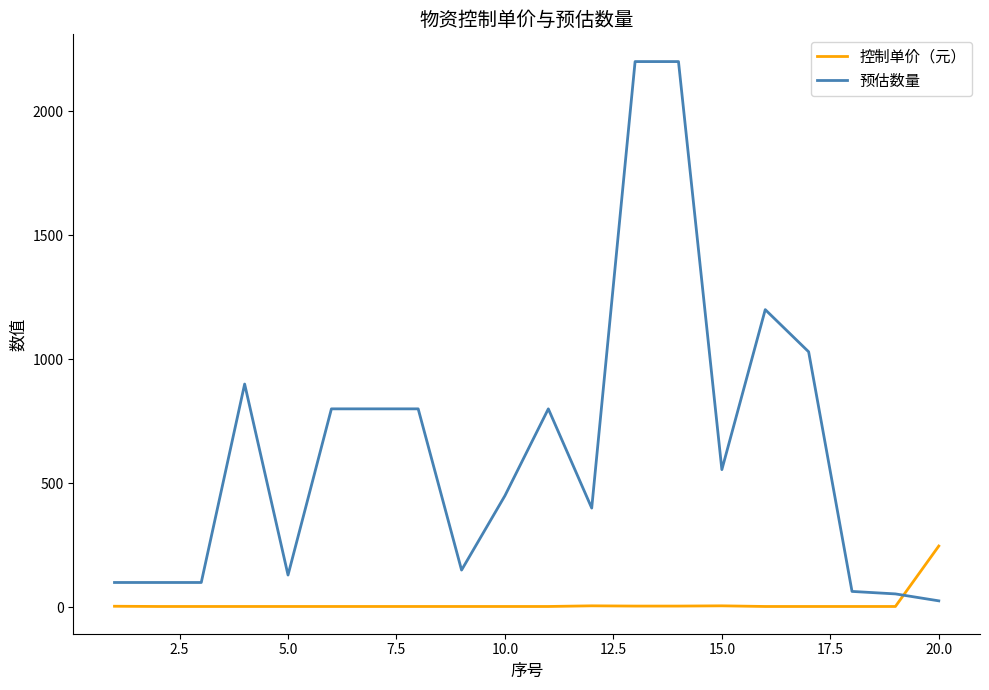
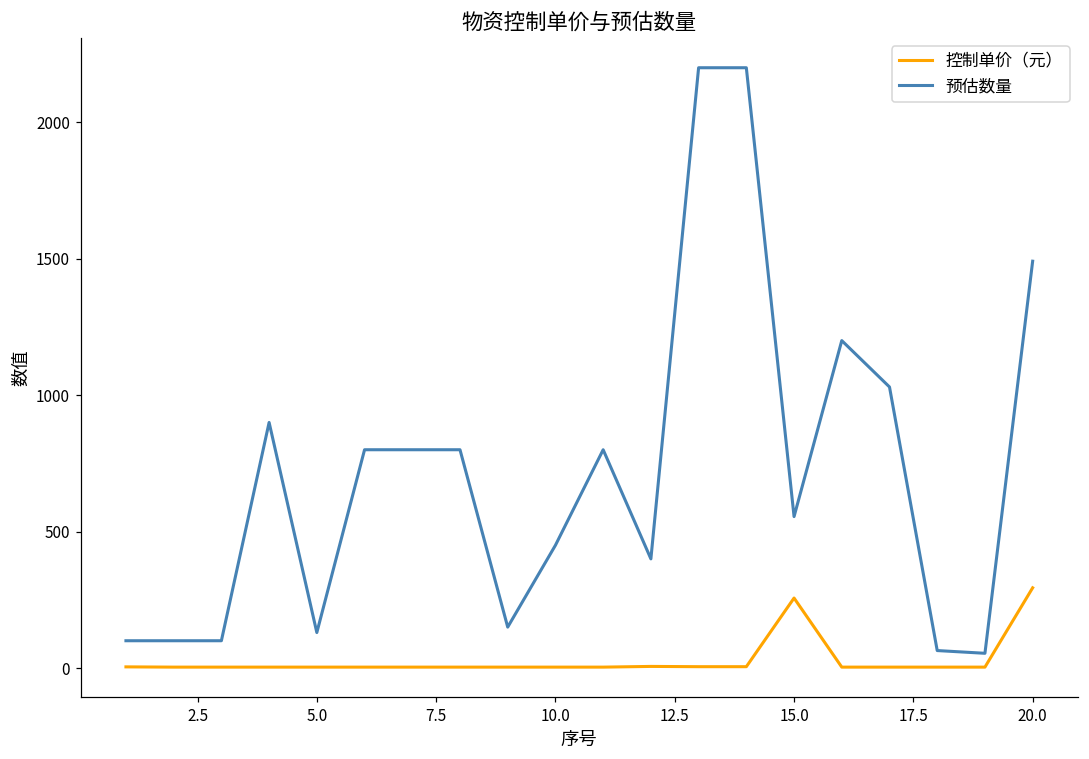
控制单价（元）, 15.0: 10 -> 260
控制单价（元）, 20.0: 250 -> 290
预估数量, 20.0: 30 -> 1490
